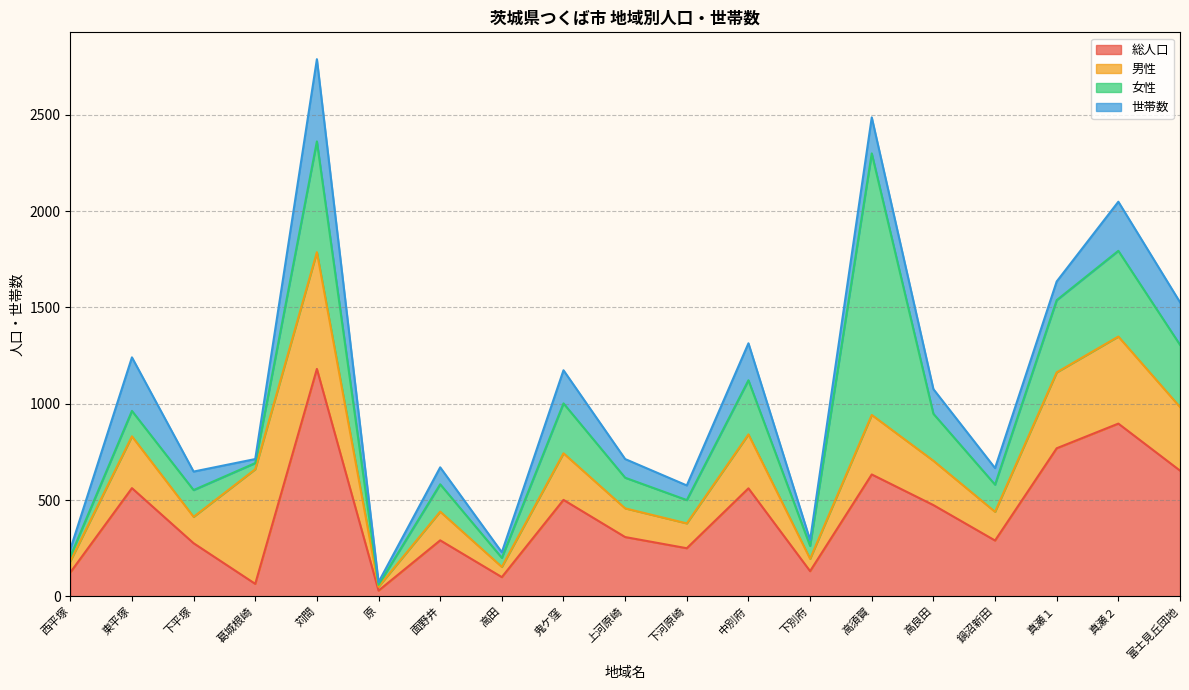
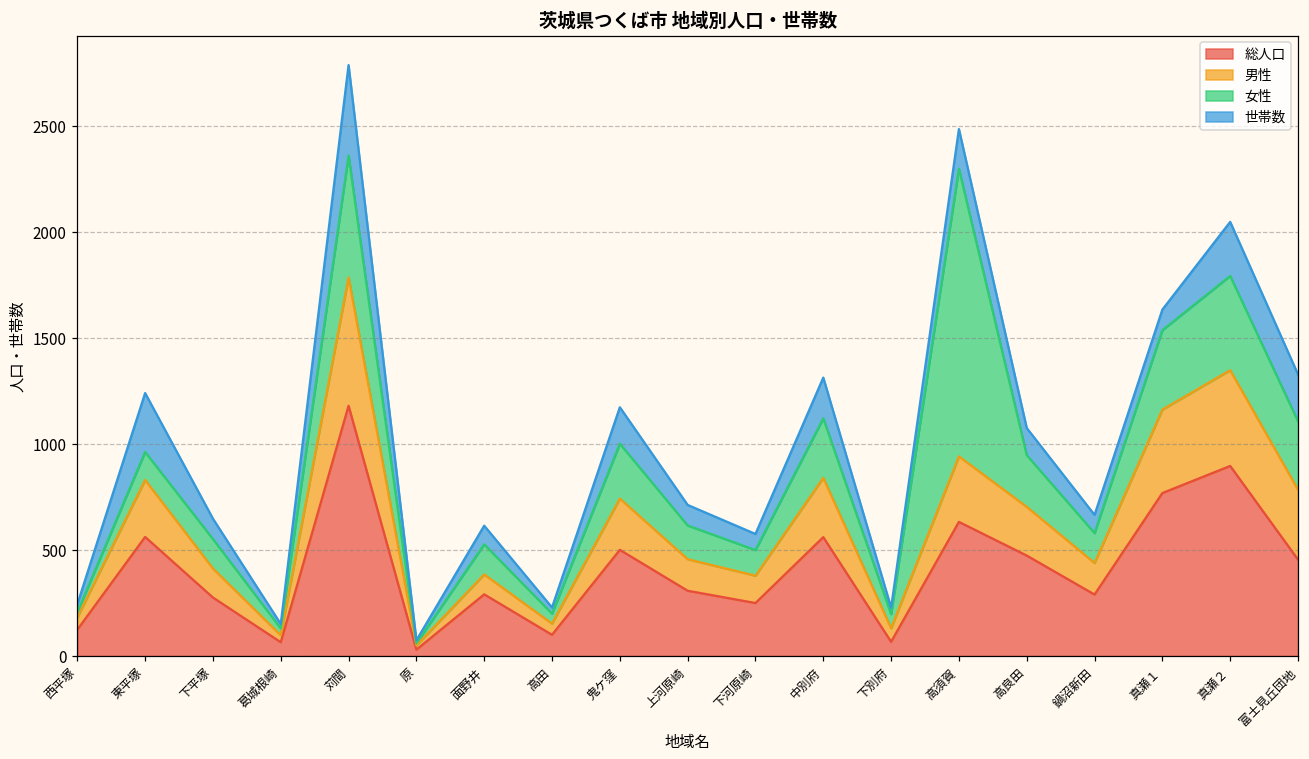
男性, 葛城根崎: 600 -> 30
男性, 面野井: 150 -> 90
総人口, 下別府: 130 -> 70
総人口, 富士見丘団地: 650 -> 460
